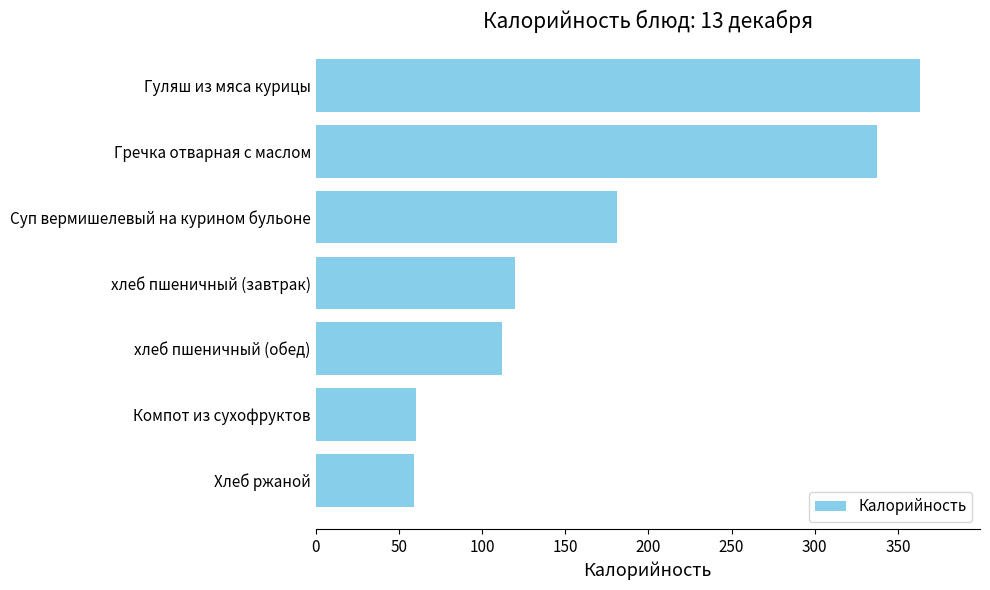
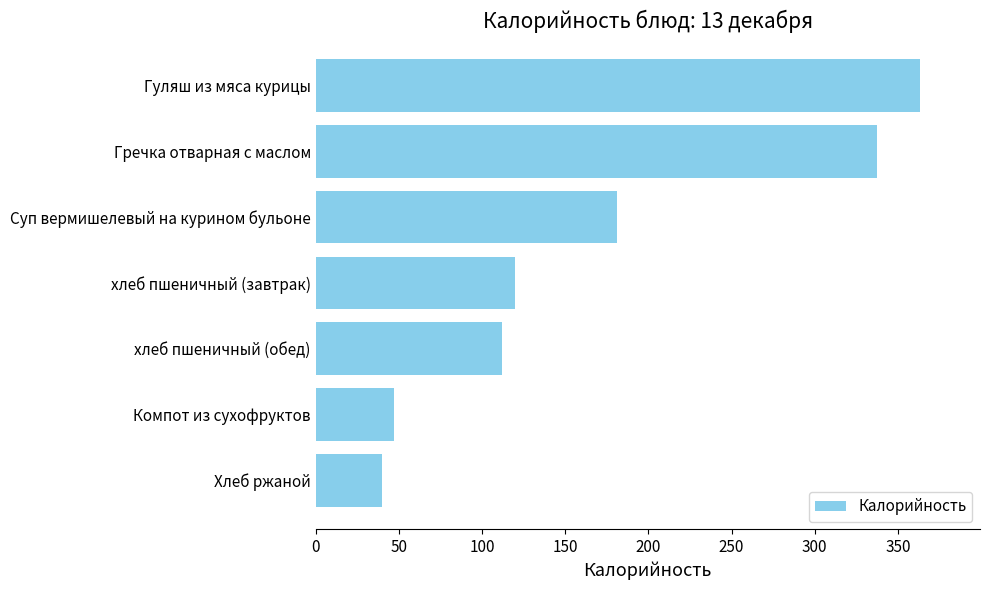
Компот из сухофруктов: 60 -> 47
Хлеб ржаной: 59 -> 40
